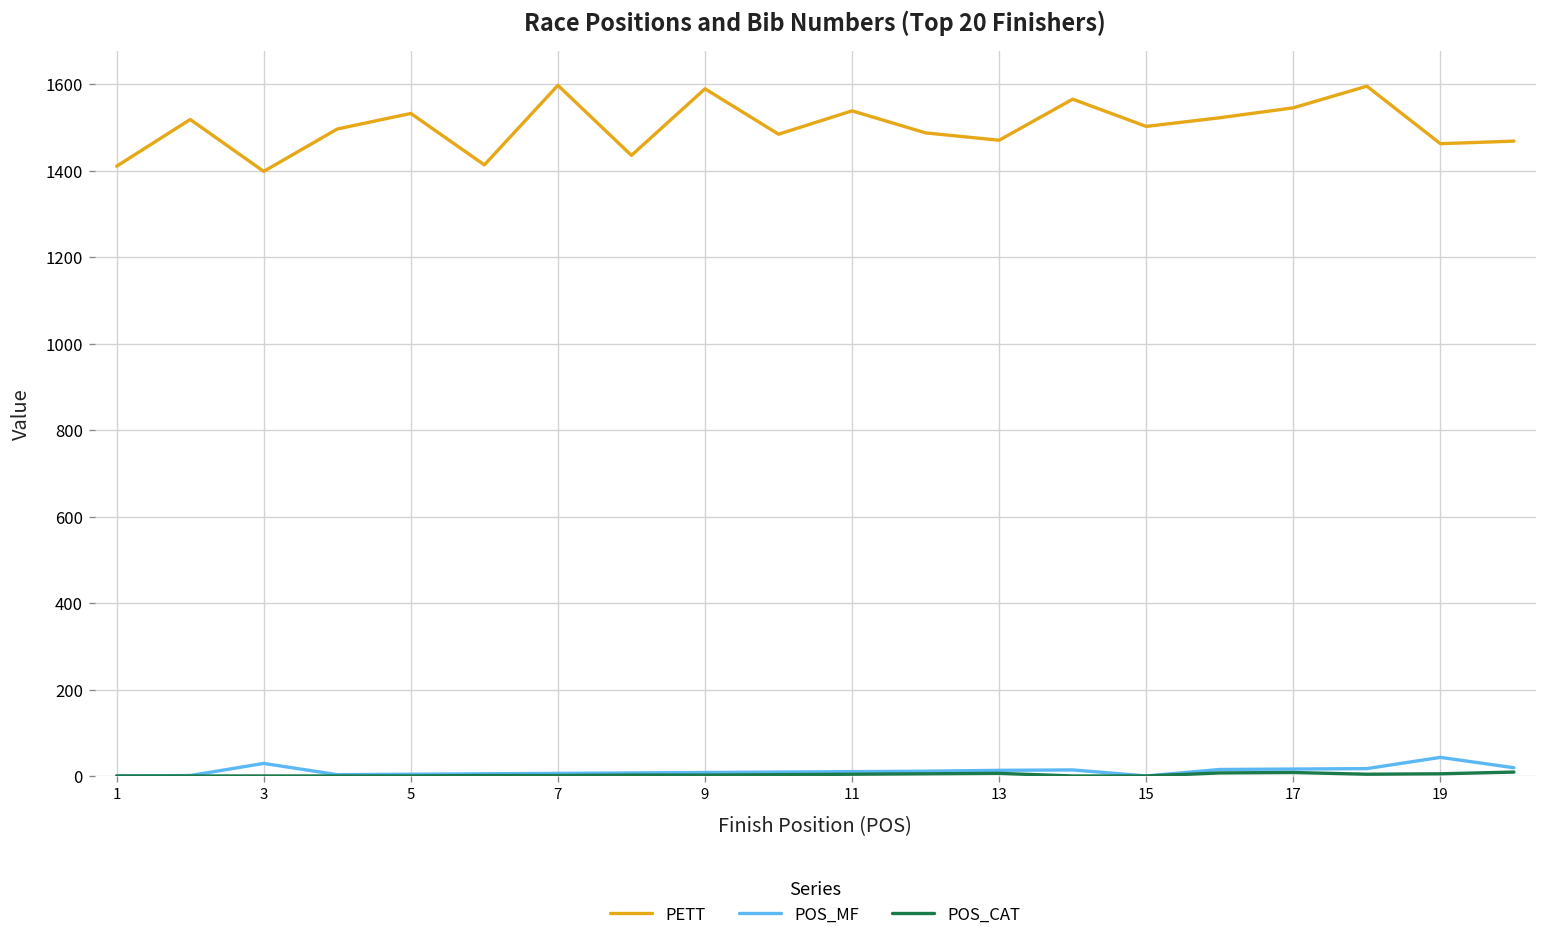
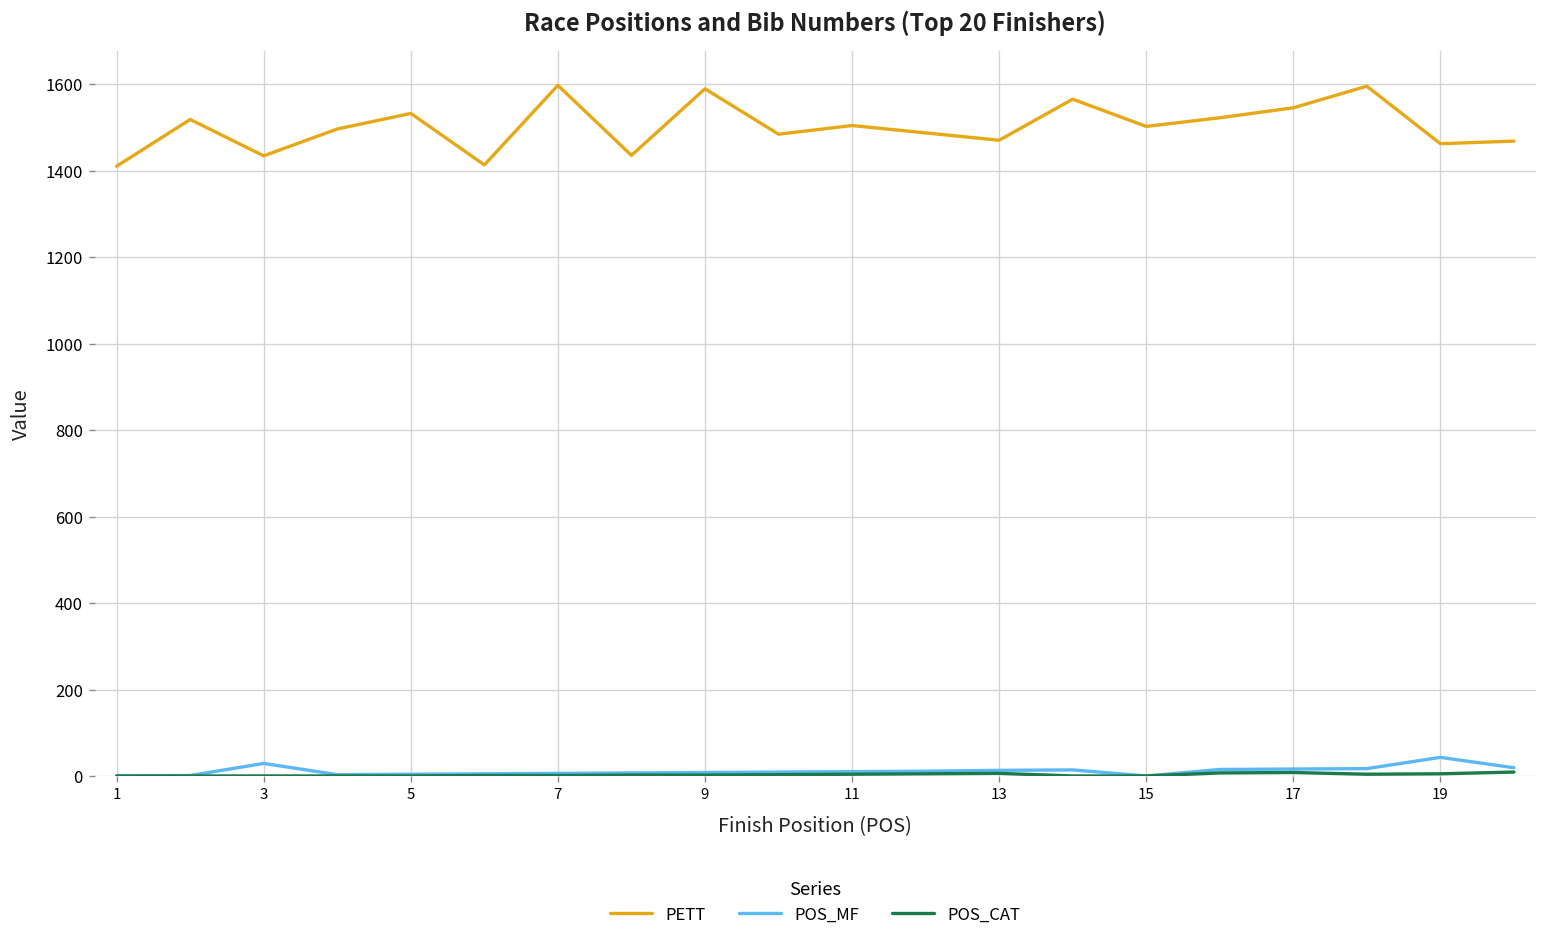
PETT, 3: 1400 -> 1440
PETT, 11: 1540 -> 1510
